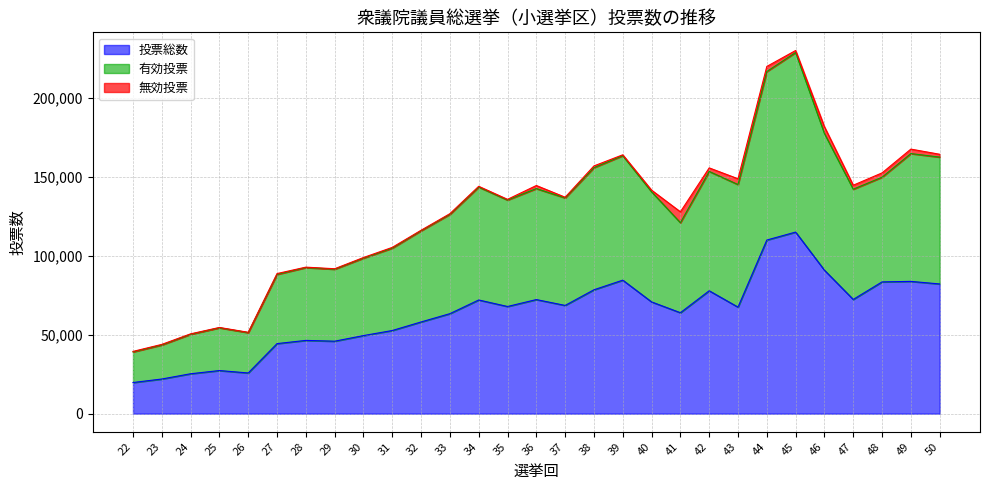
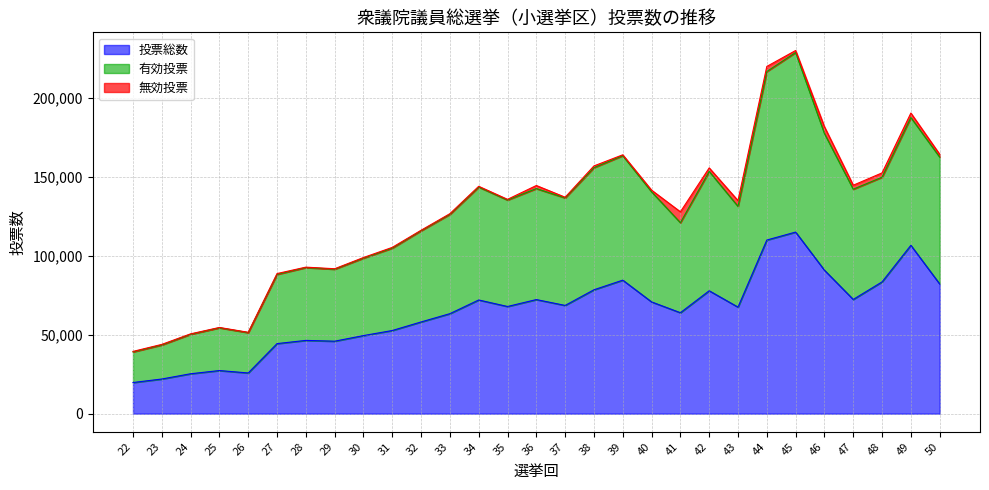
有効投票, 43: 78,000 -> 64,000
投票総数, 49: 84,000 -> 107,000
